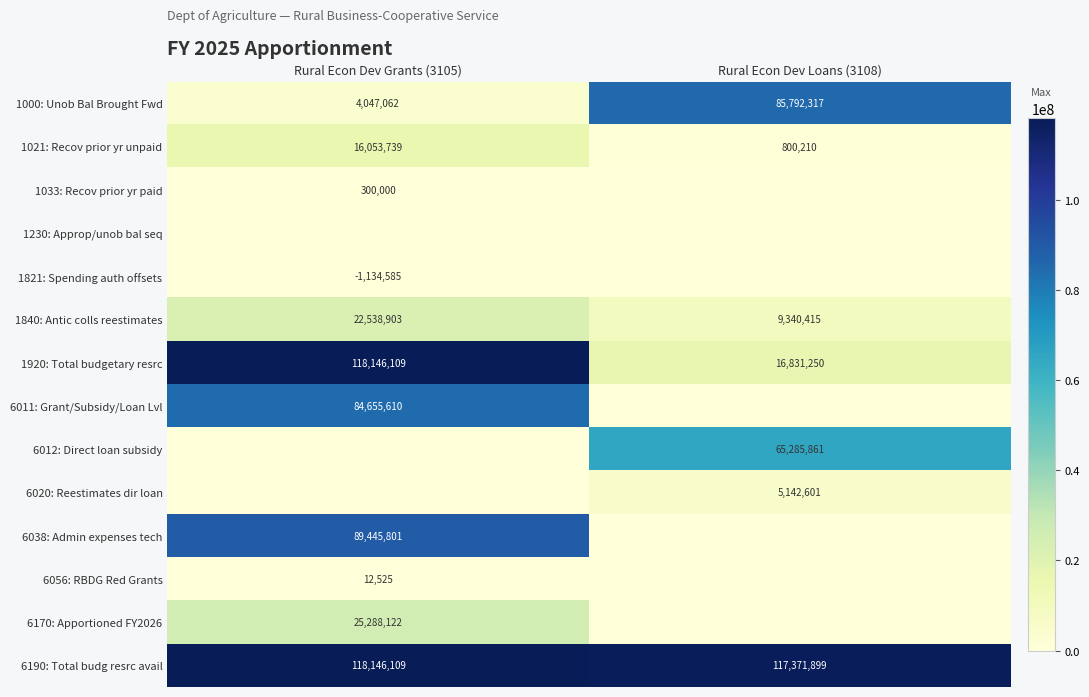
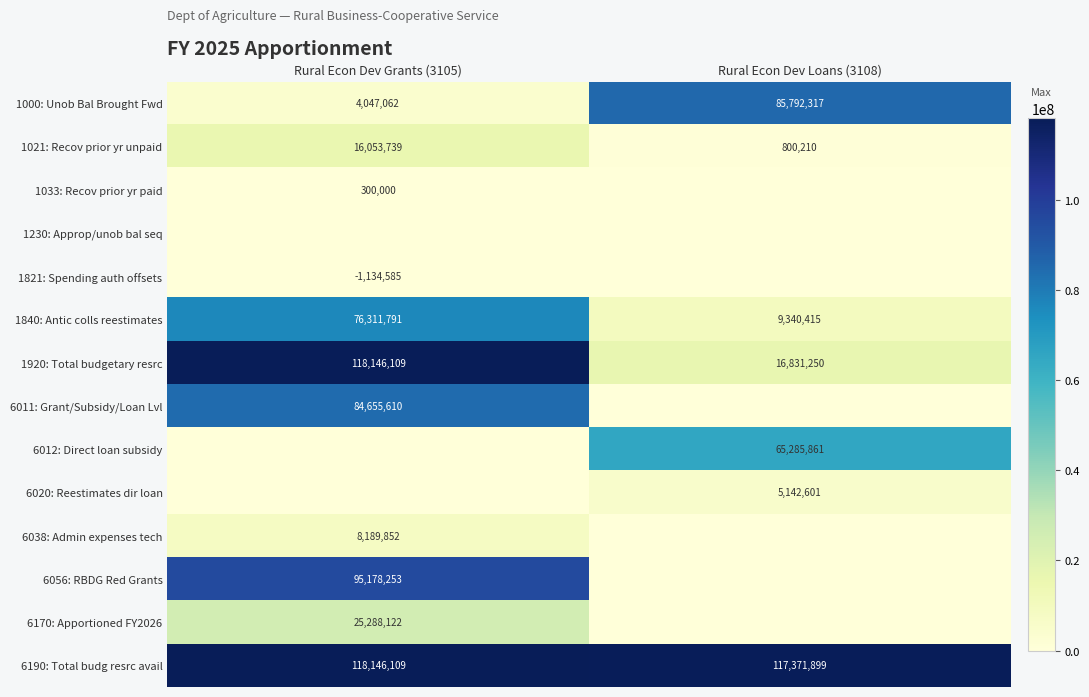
1840: Antic colls reestimates, Rural Econ Dev Grants (3105): 22,538,903 -> 76,311,791
6038: Admin expenses tech, Rural Econ Dev Grants (3105): 89,445,801 -> 8,189,852
6056: RBDG Red Grants, Rural Econ Dev Grants (3105): 12,525 -> 95,178,253
